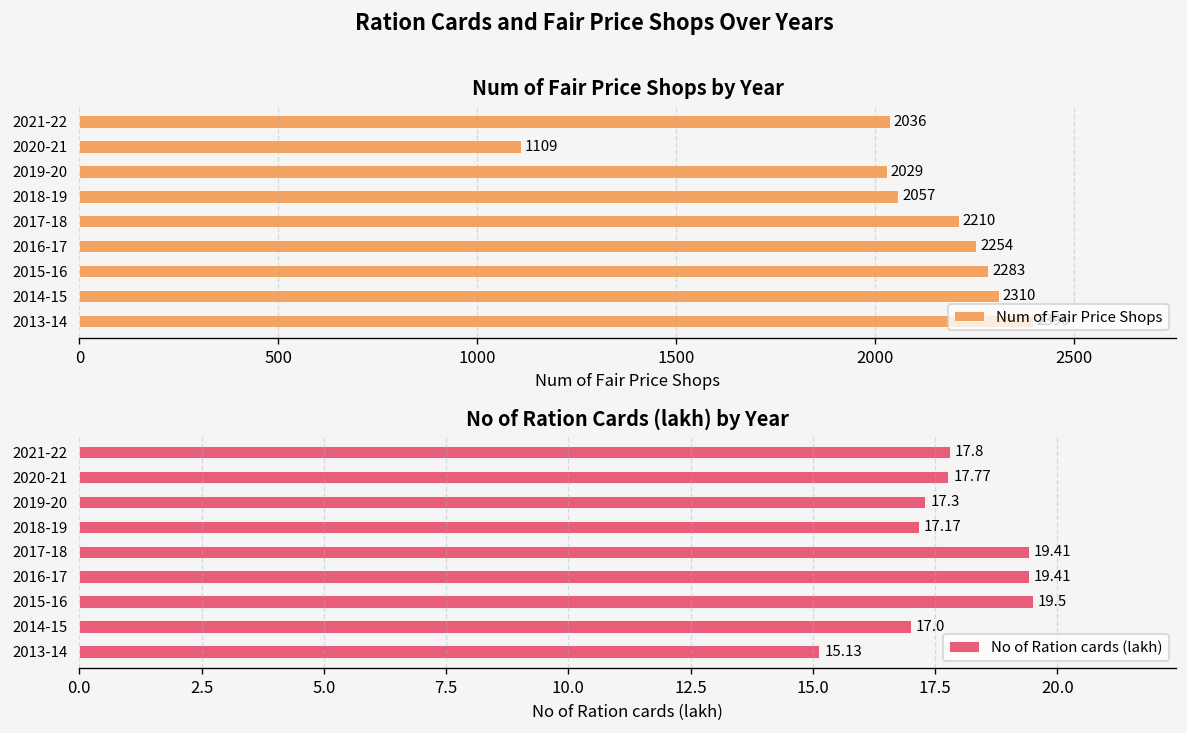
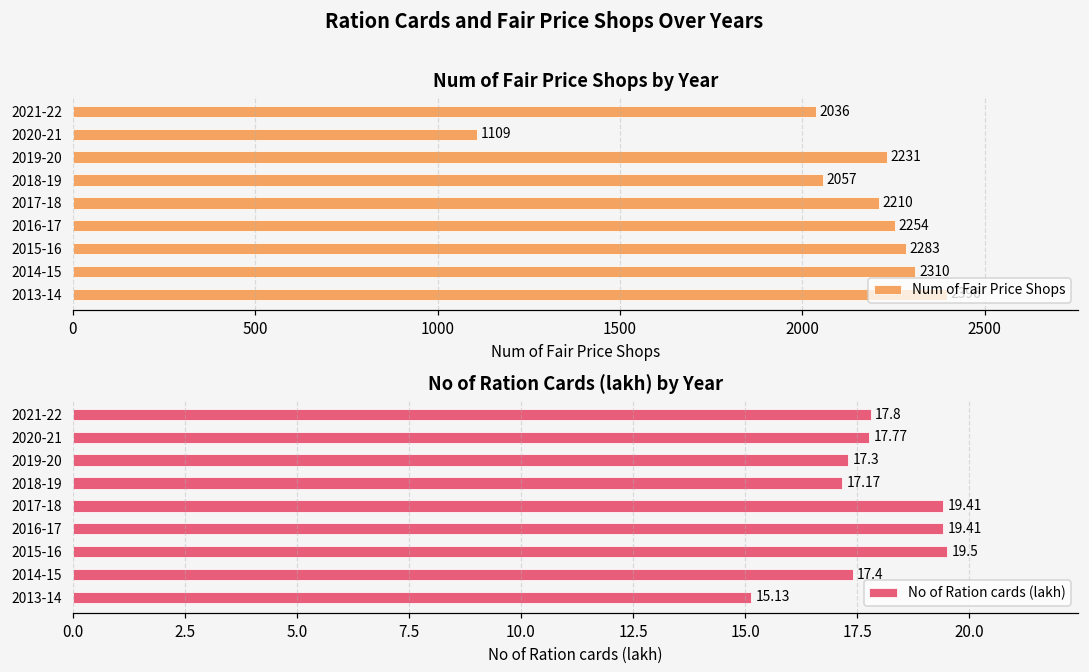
Num of Fair Price Shops by Year, 2019-20: 2029 -> 2231
No of Ration Cards (lakh) by Year, 2014-15: 17.0 -> 17.4
